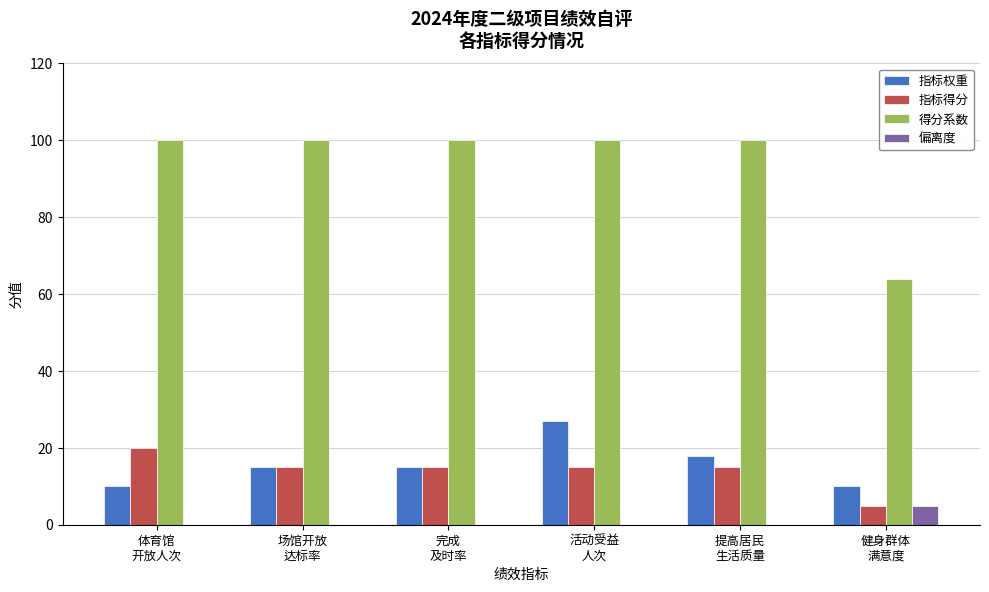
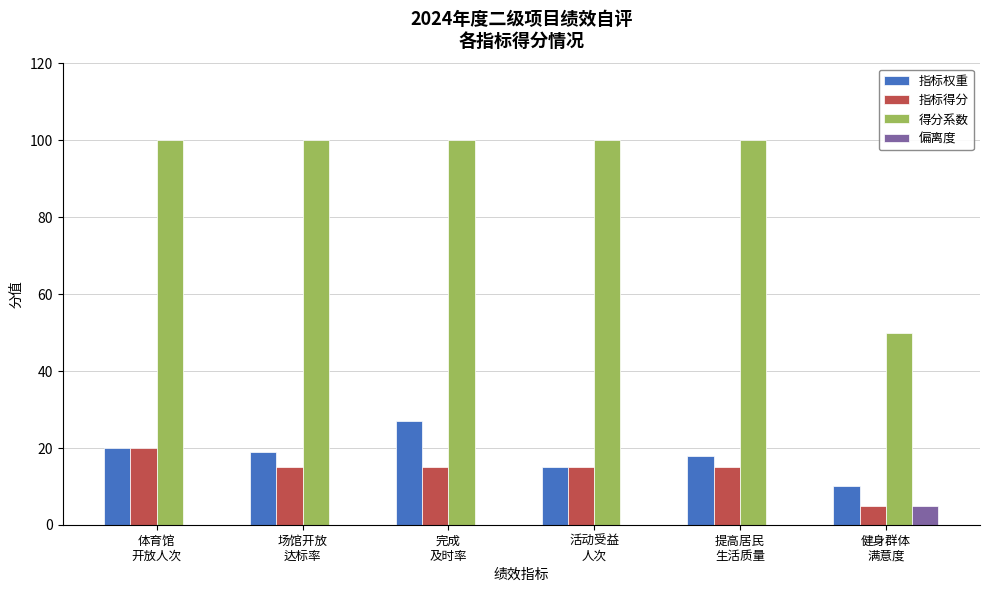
指标权重, 体育馆 开放人次: 10 -> 20
指标权重, 场馆开放 达标率: 15 -> 19
指标权重, 完成 及时率: 15 -> 27
指标权重, 活动受益 人次: 27 -> 15
得分系数, 健身群体 满意度: 64 -> 50
